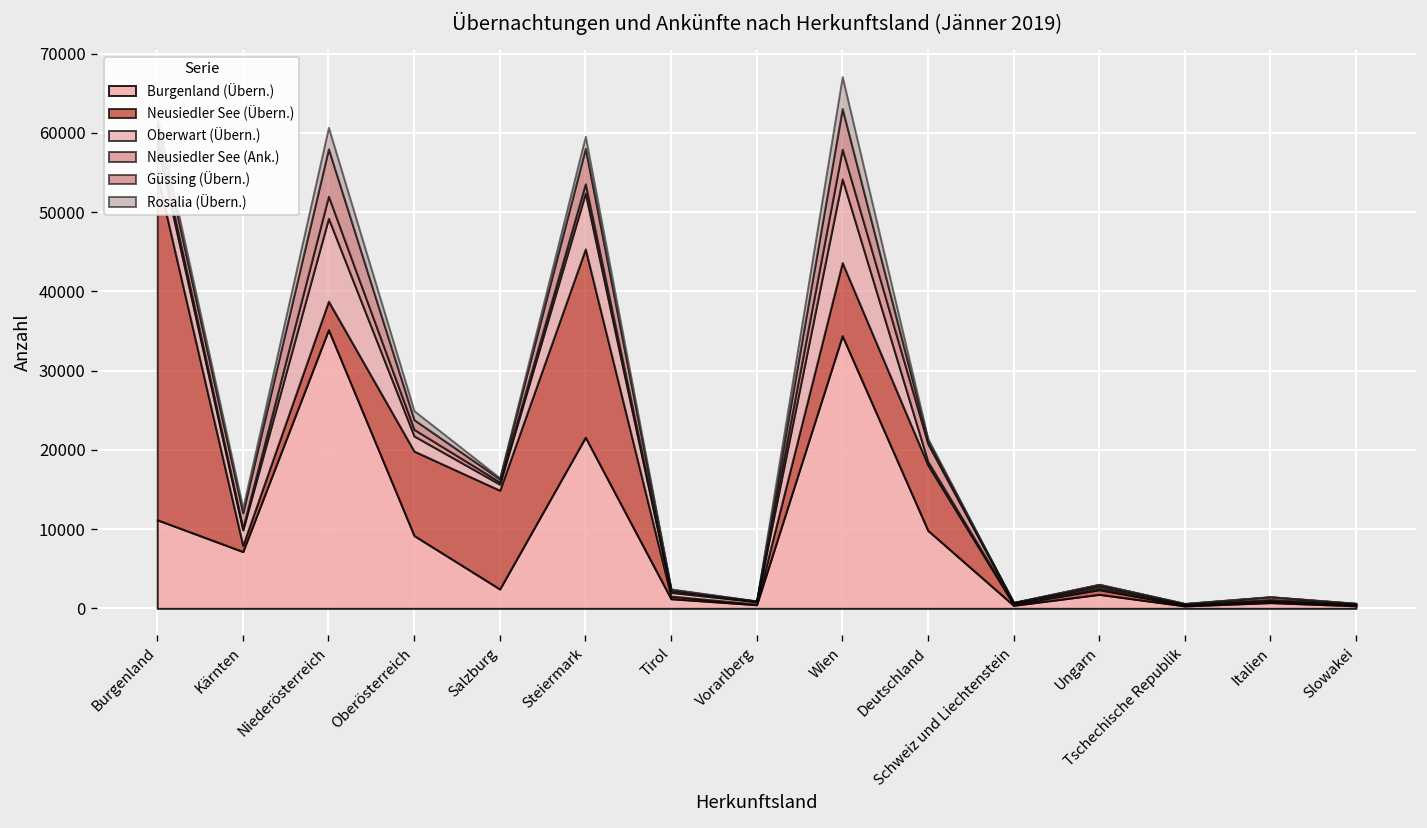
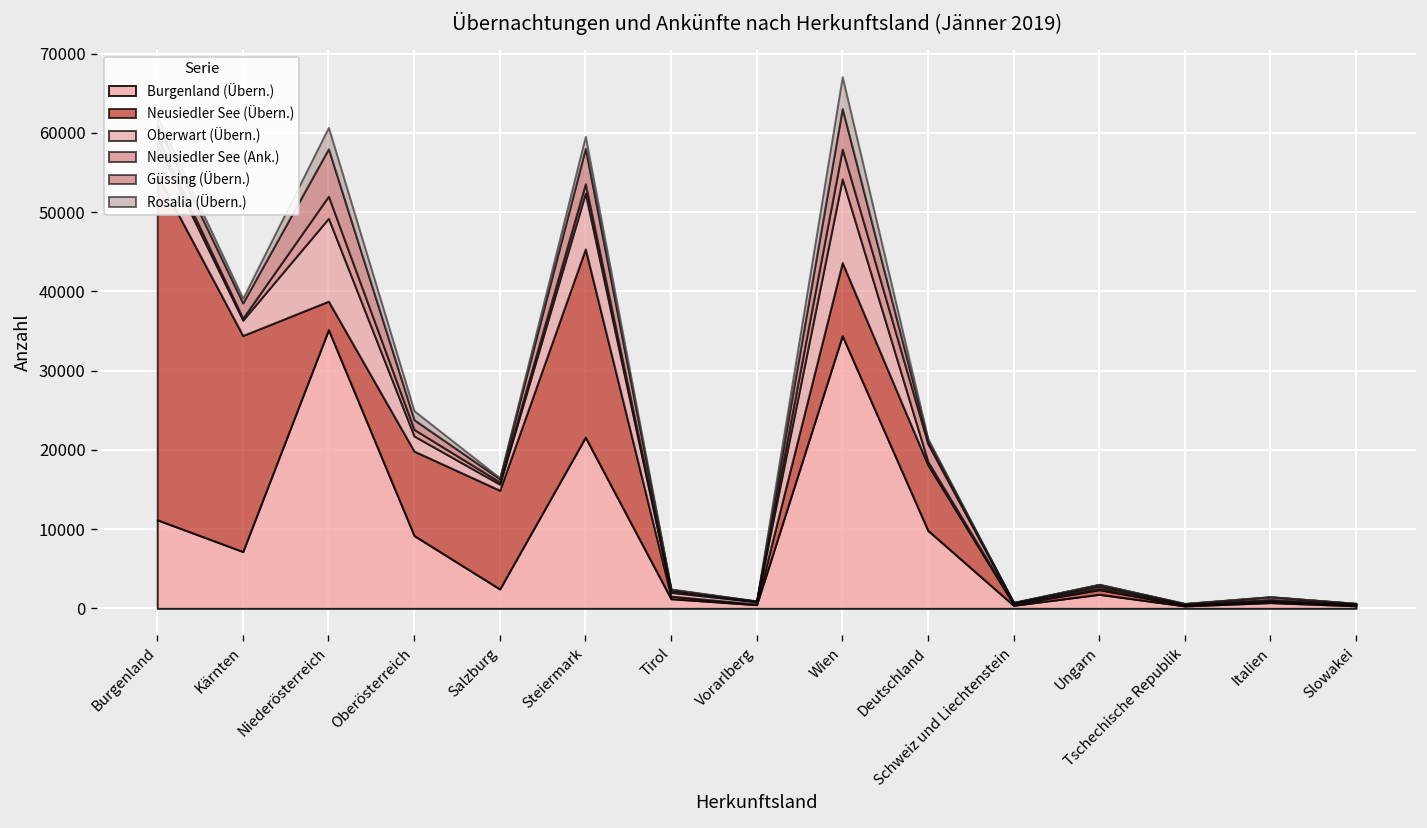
Neusiedler See (Übern.), Kärnten: 1000 -> 27000
